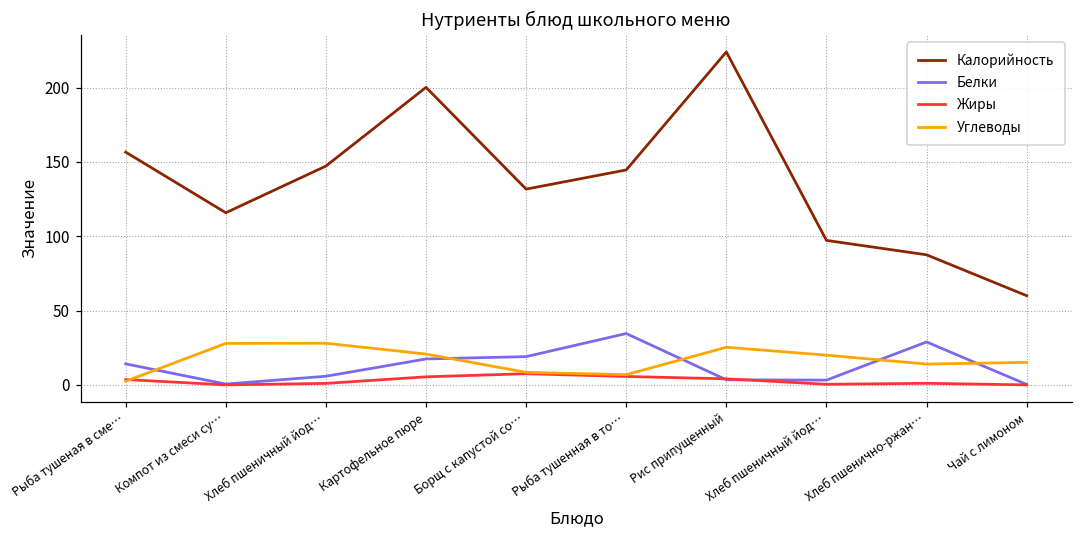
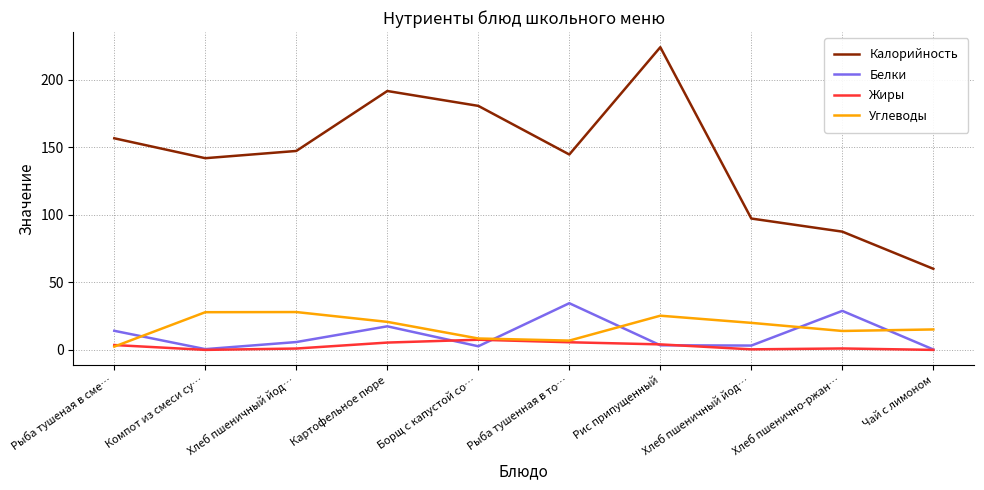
Калорийность, Компот из смеси су…: 116 -> 142
Калорийность, Картофельное пюре: 200 -> 192
Калорийность, Борщ с капустой со…: 132 -> 181
Белки, Борщ с капустой со…: 19 -> 3
